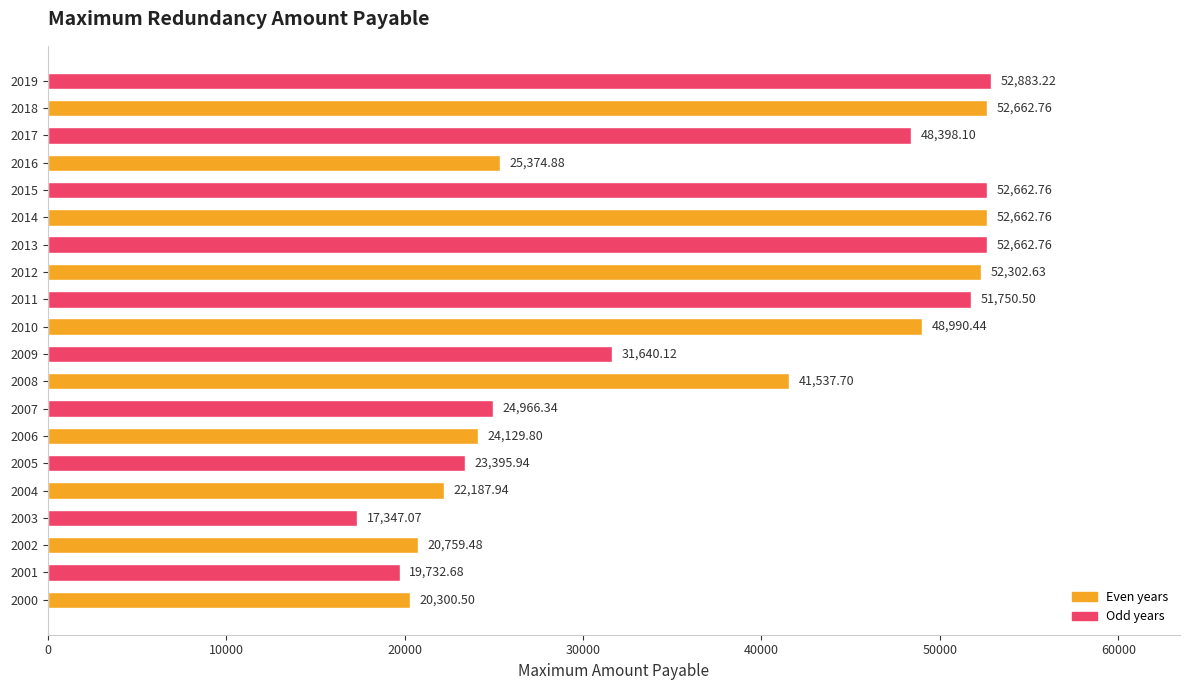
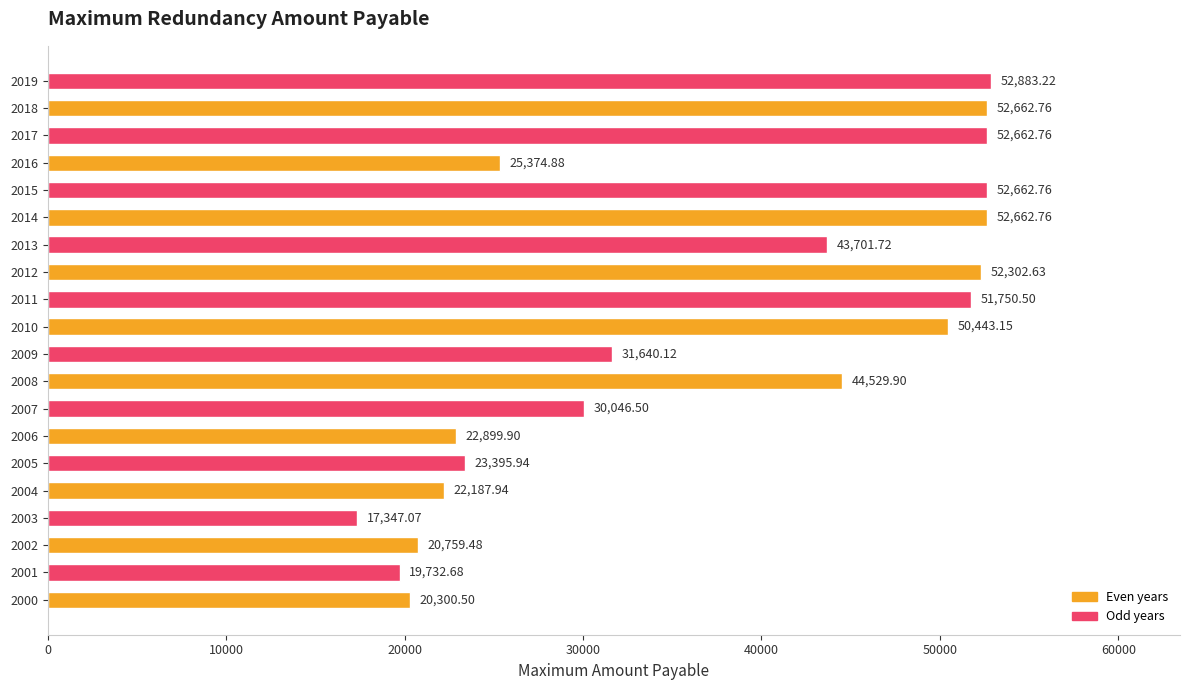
2017: 48,398.10 -> 52,662.76
2013: 52,662.76 -> 43,701.72
2010: 48,990.44 -> 50,443.15
2008: 41,537.70 -> 44,529.90
2007: 24,966.34 -> 30,046.50
2006: 24,129.80 -> 22,899.90
